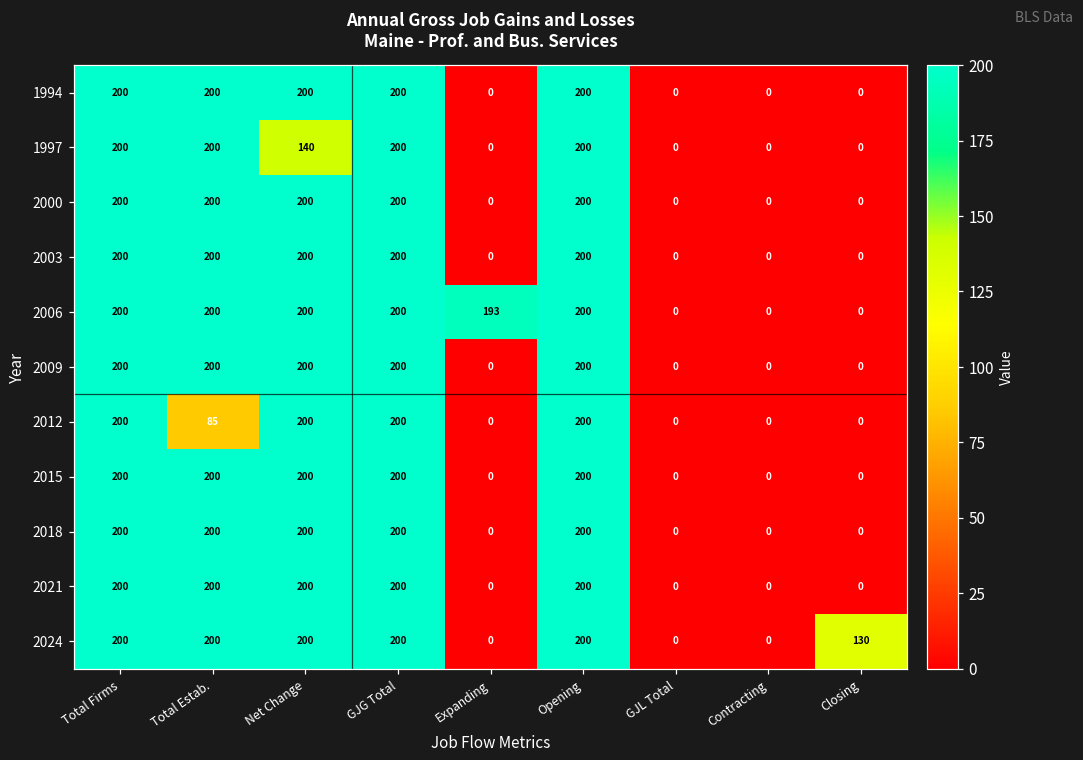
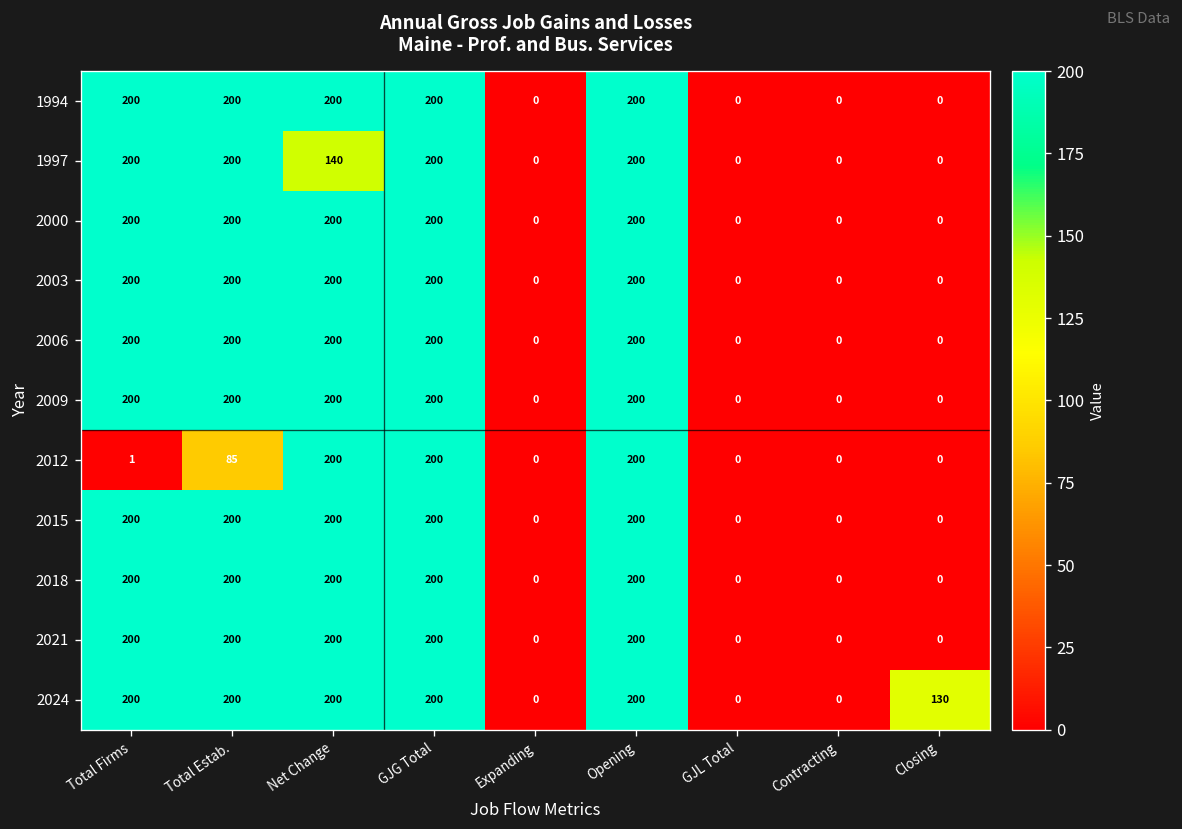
2006, Expanding: 193 -> 0
2012, Total Firms: 200 -> 1
